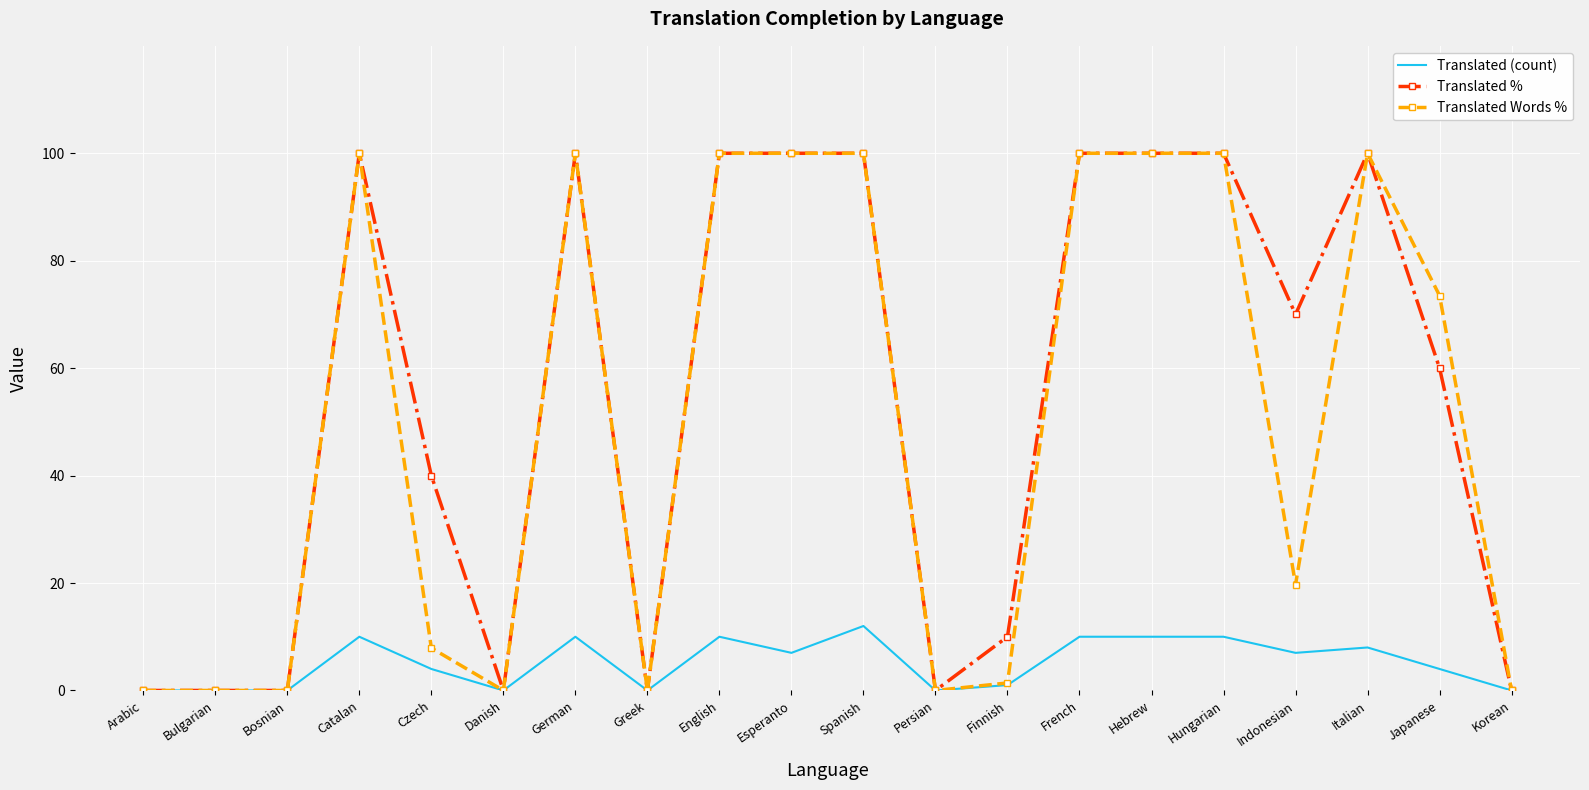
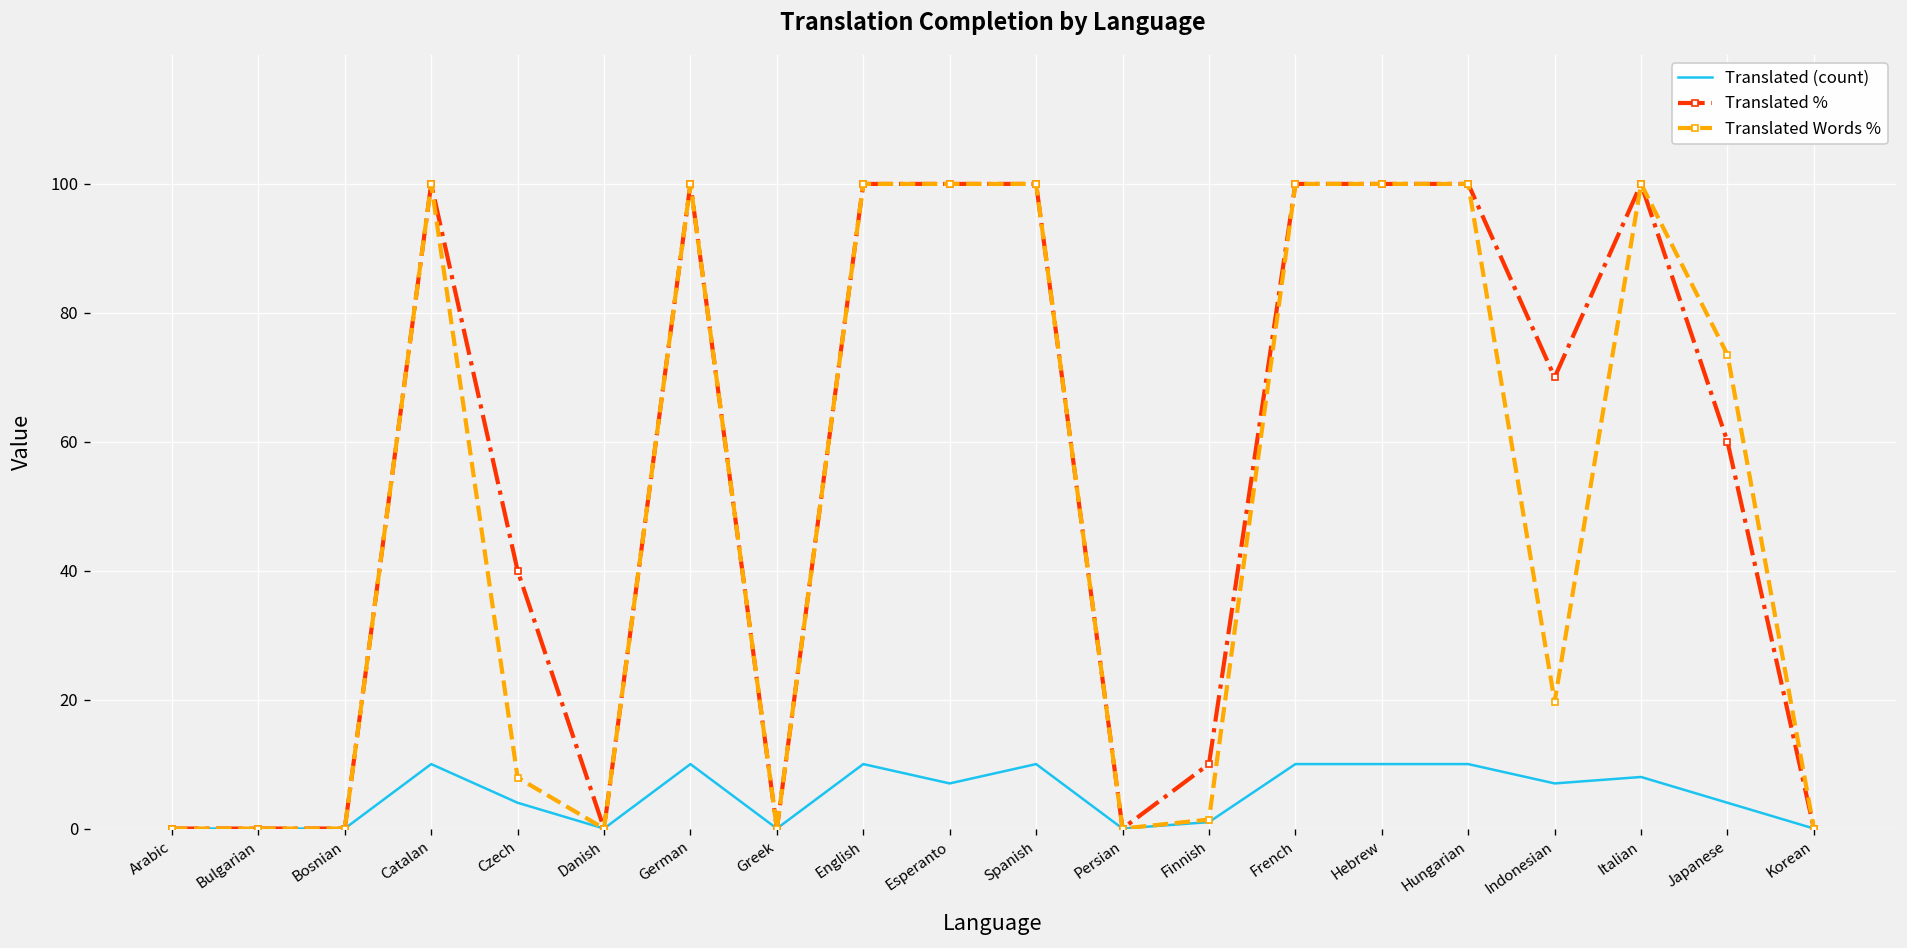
Translated (count), Spanish: 12 -> 10
